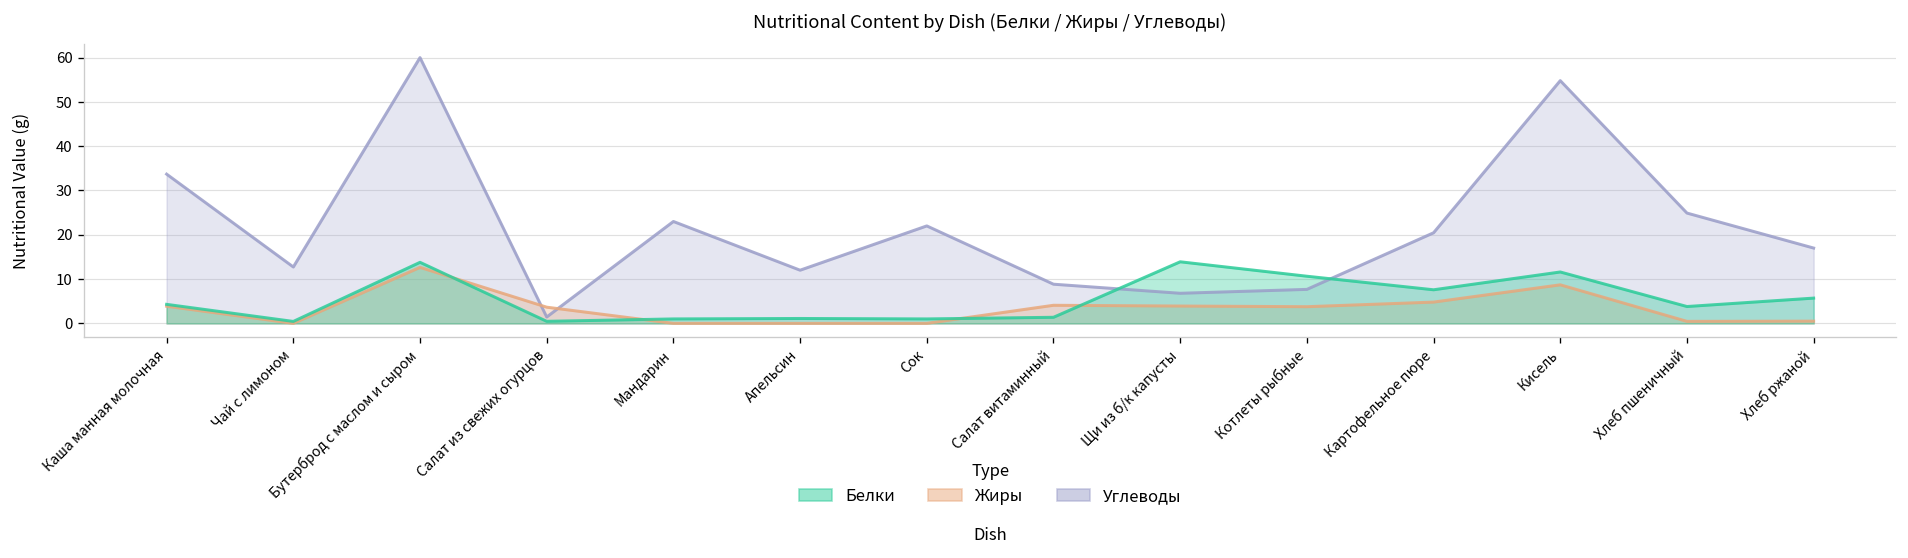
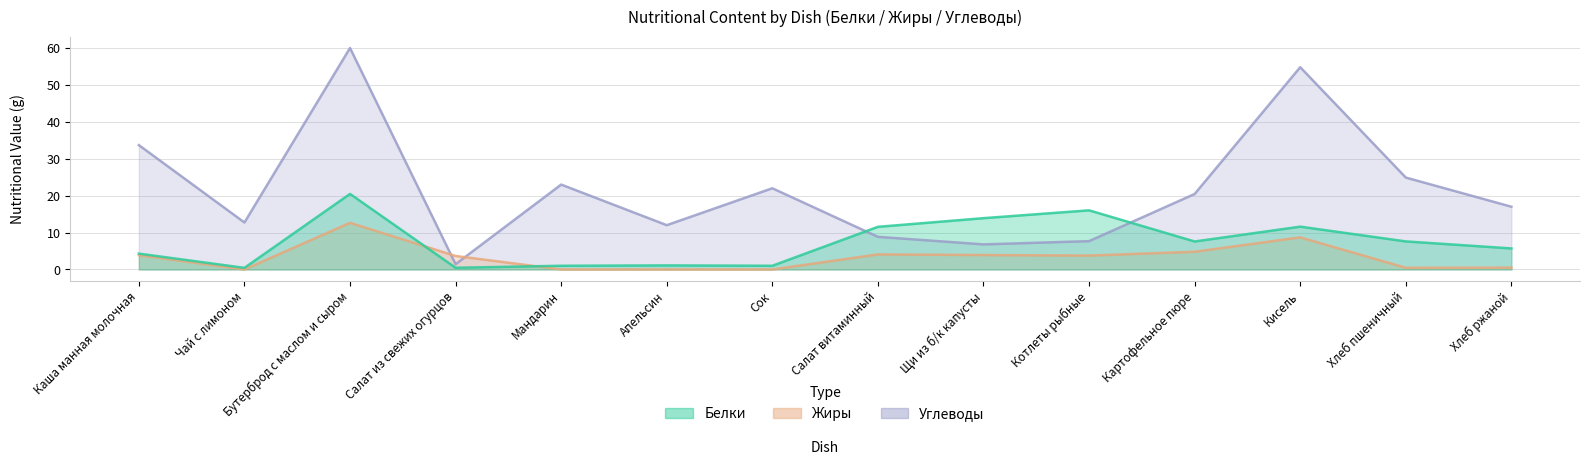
Белки, Бутерброд с маслом и сыром: 14 -> 20
Белки, Салат витаминный: 1 -> 12
Белки, Котлеты рыбные: 11 -> 16
Белки, Хлеб пшеничный: 4 -> 8
